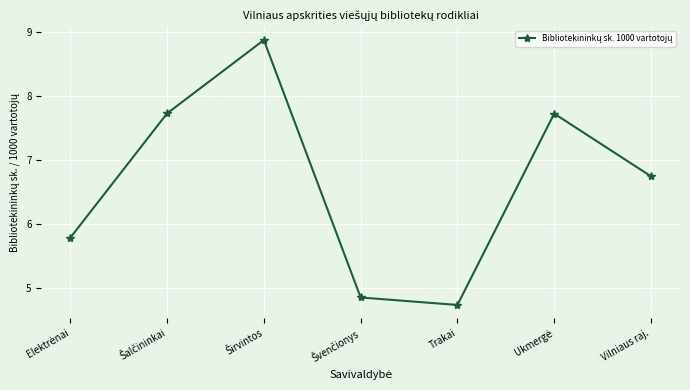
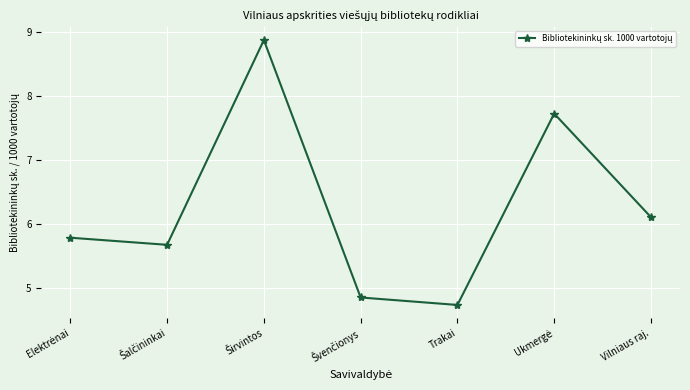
Šalčininkai: 7.7 -> 5.7
Vilniaus raj.: 6.7 -> 6.1
